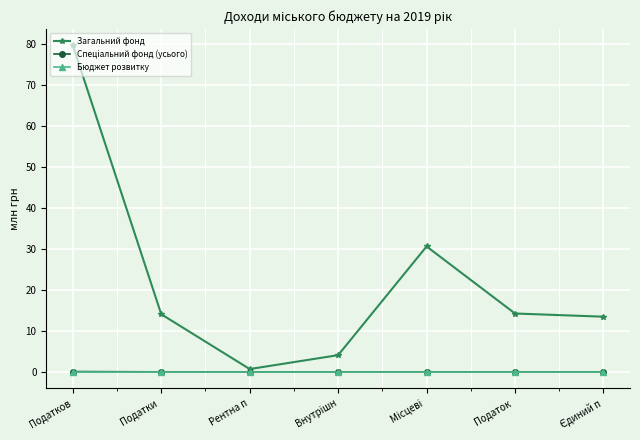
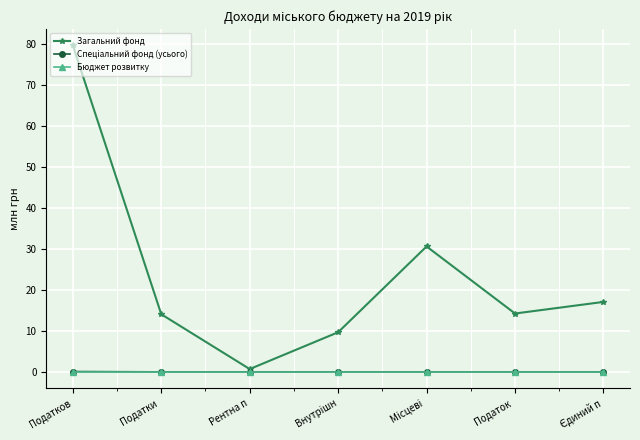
Загальний фонд, Внутрішн: 4 -> 10
Загальний фонд, Єдиний п: 13 -> 17
